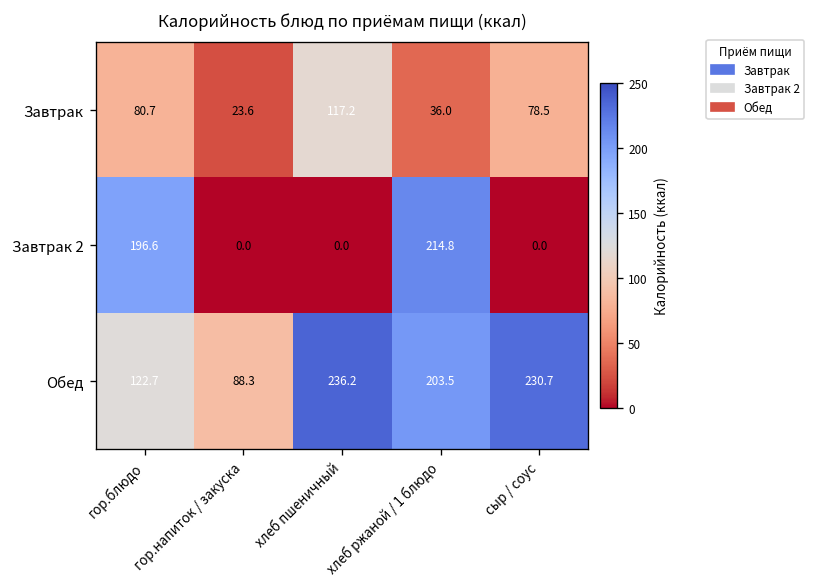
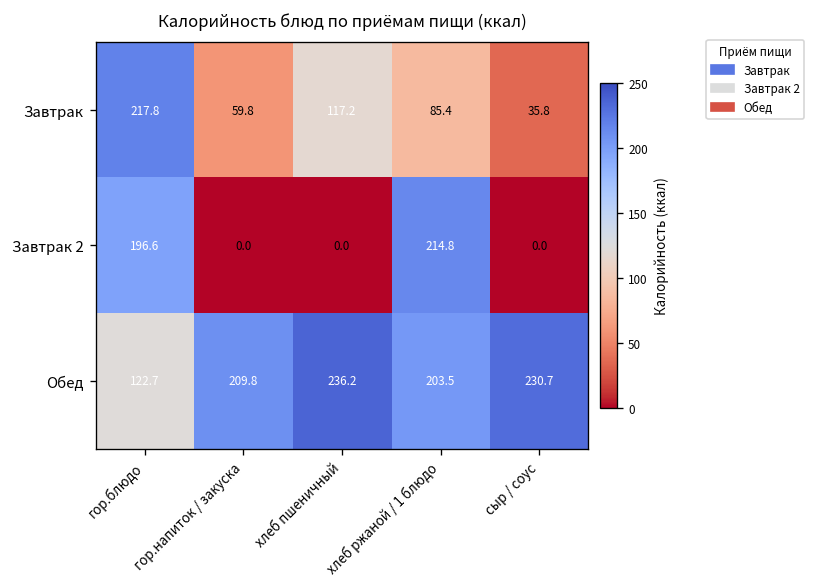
Завтрак, гор.блюдо: 80.7 -> 217.8
Завтрак, гор.напиток / закуска: 23.6 -> 59.8
Завтрак, хлеб ржаной / 1 блюдо: 36.0 -> 85.4
Завтрак, сыр / соус: 78.5 -> 35.8
Обед, гор.напиток / закуска: 88.3 -> 209.8
